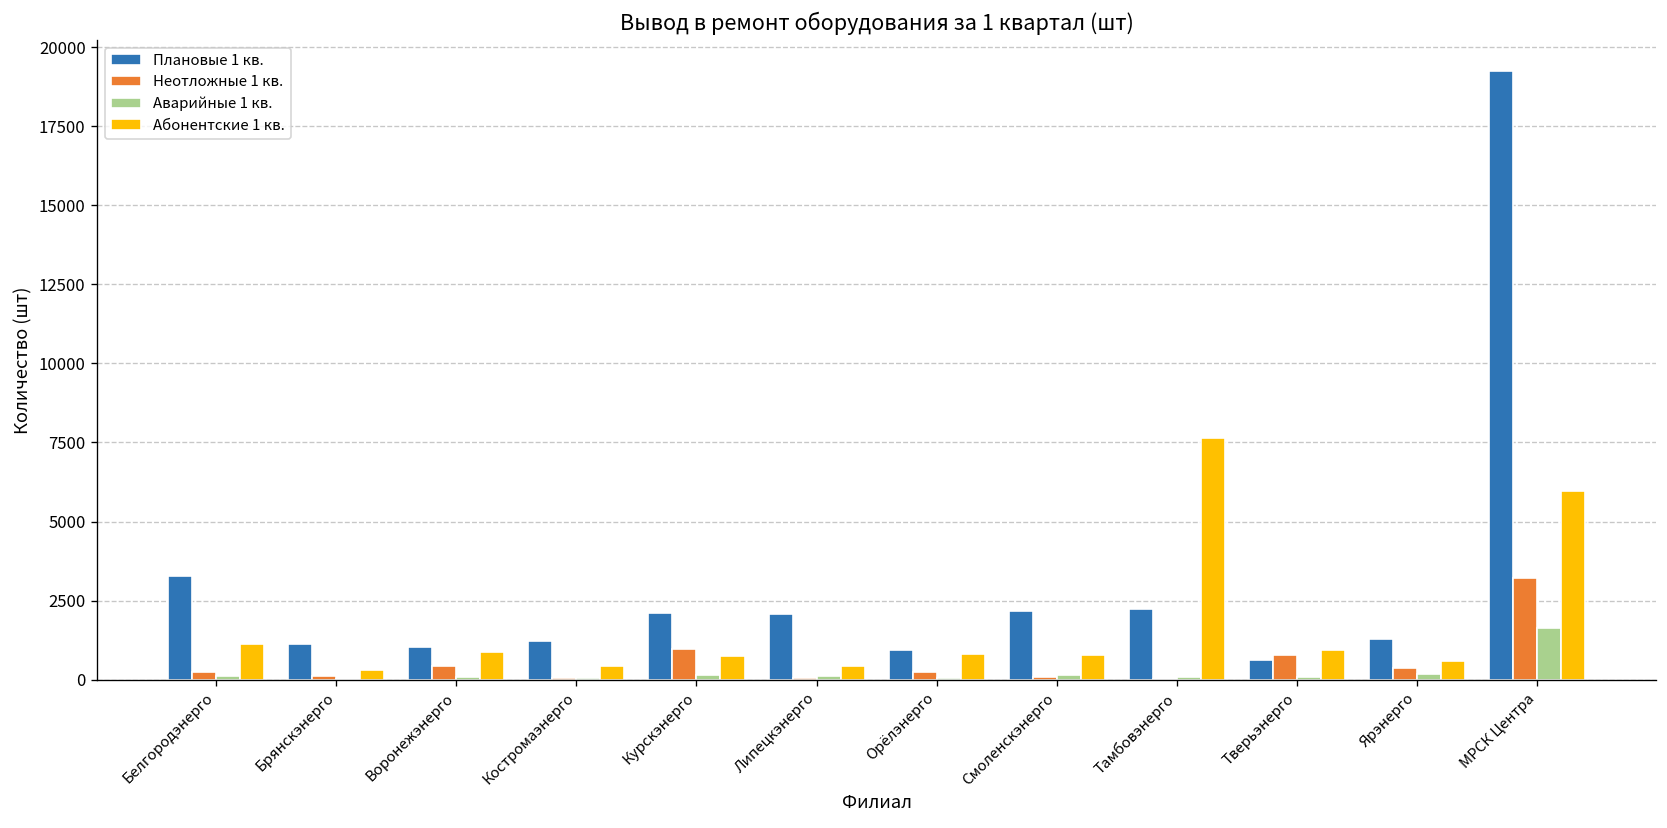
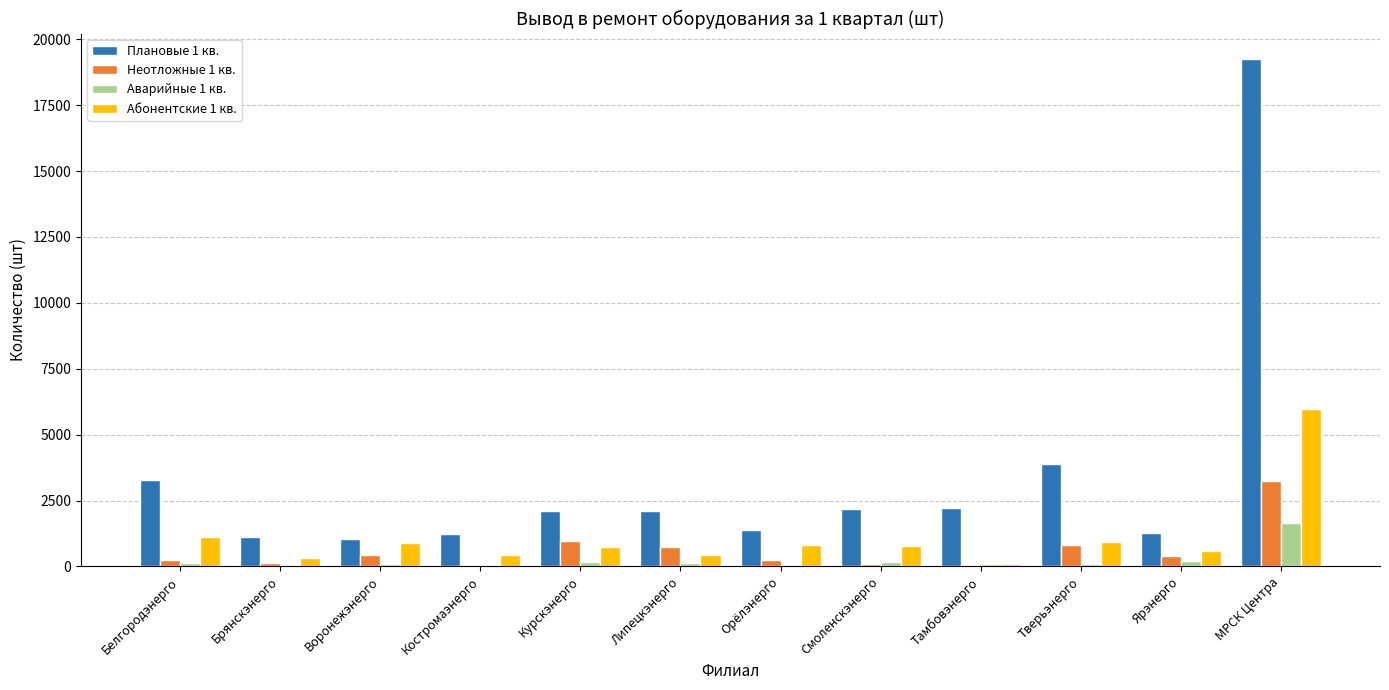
Неотложные 1 кв., Липецкэнерго: 100 -> 700
Плановые 1 кв., Орёлэнерго: 900 -> 1400
Абонентские 1 кв., Тамбовэнерго: 7600 -> 100
Плановые 1 кв., Тверьэнерго: 600 -> 3900
